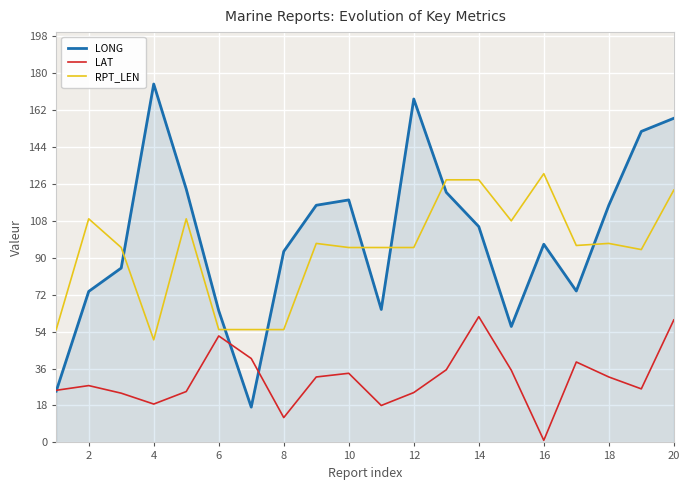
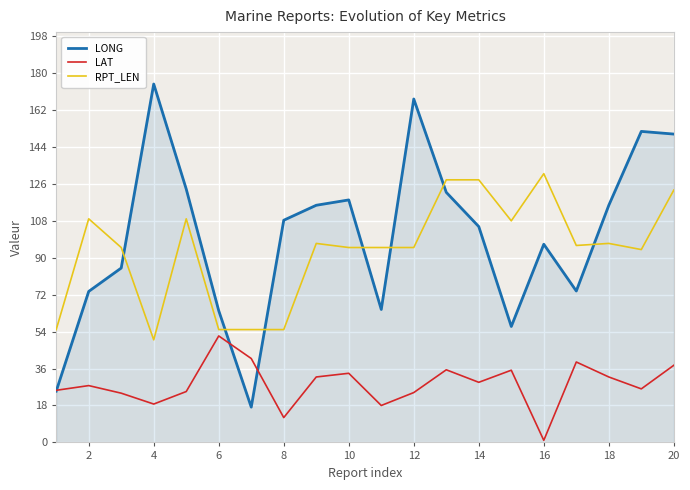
LONG, 8: 93 -> 108
LAT, 14: 61 -> 29
LONG, 20: 158 -> 150
LAT, 20: 60 -> 38
